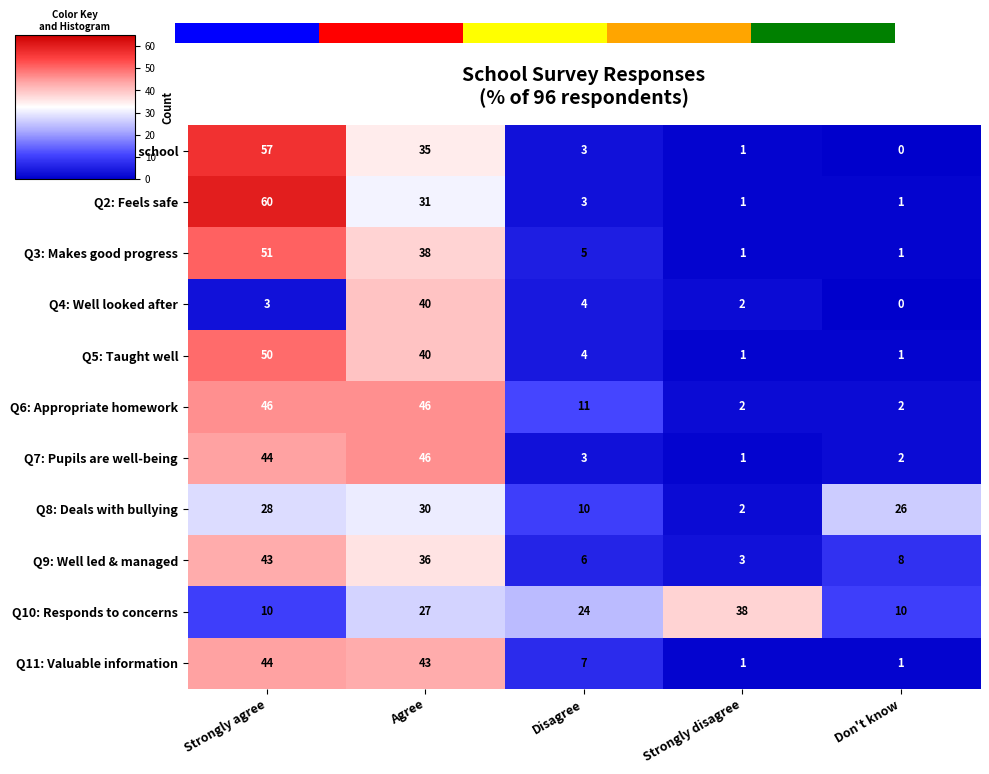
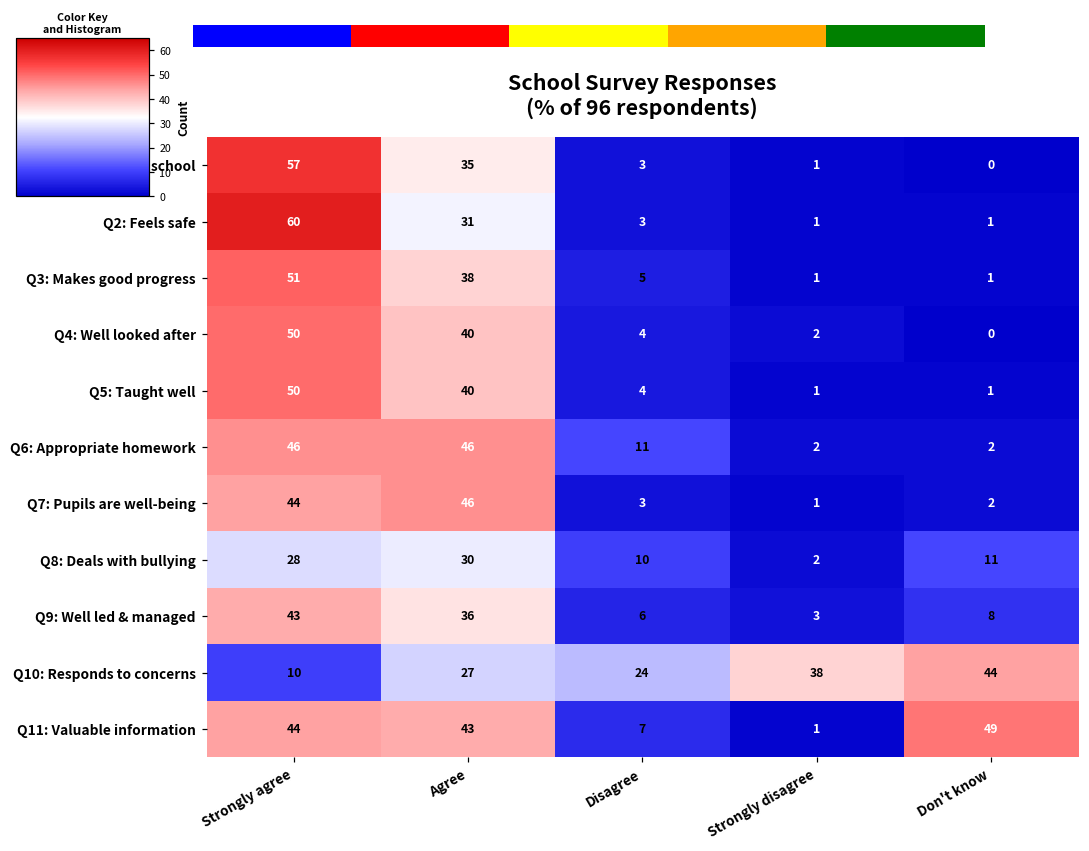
School Survey Responses (% of 96 respondents), Q4: Well looked after, Strongly agree: 3 -> 50
School Survey Responses (% of 96 respondents), Q8: Deals with bullying, Don't know: 26 -> 11
School Survey Responses (% of 96 respondents), Q10: Responds to concerns, Don't know: 10 -> 44
School Survey Responses (% of 96 respondents), Q11: Valuable information, Don't know: 1 -> 49
